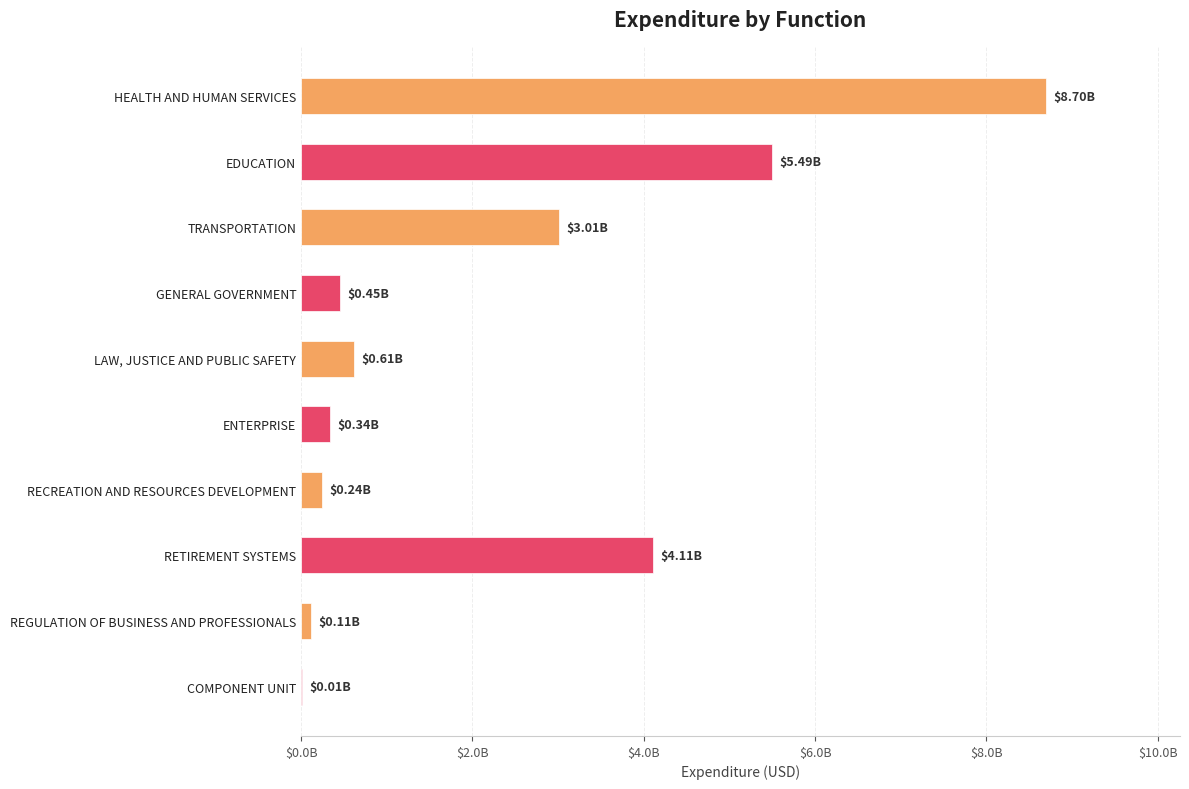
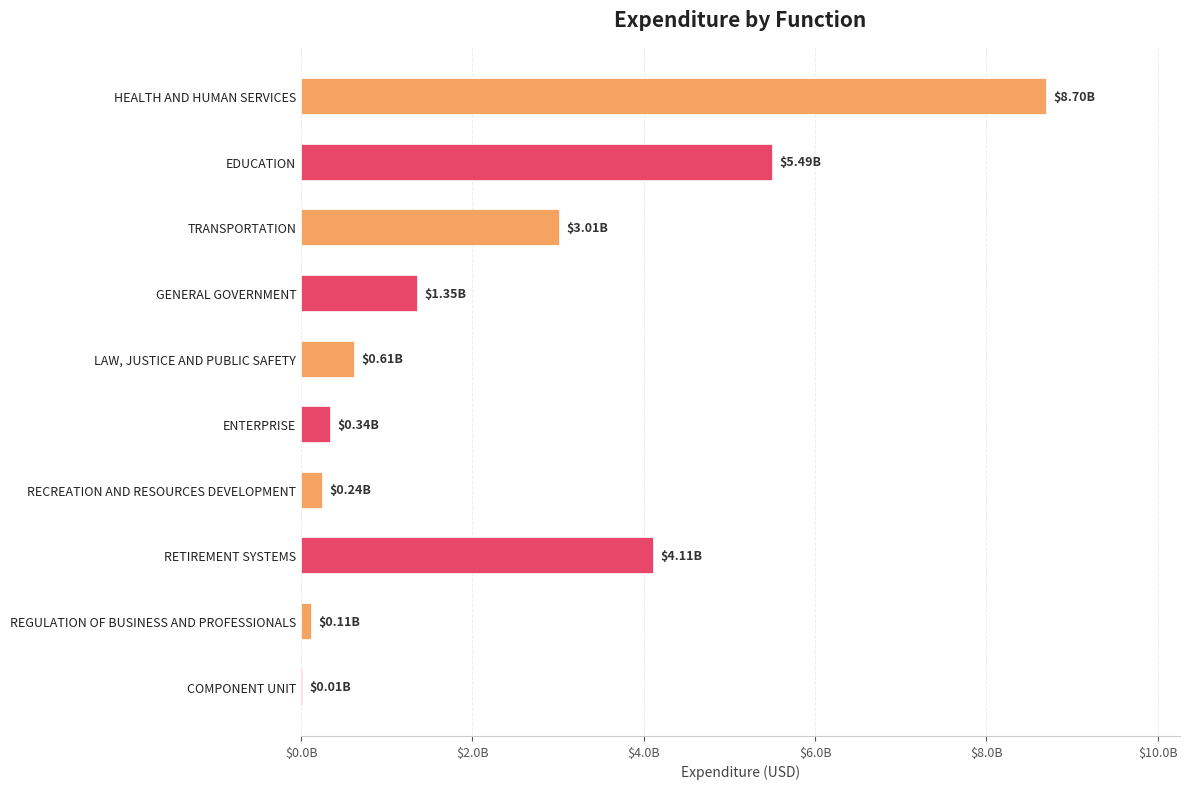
GENERAL GOVERNMENT: $0.45B -> $1.35B
